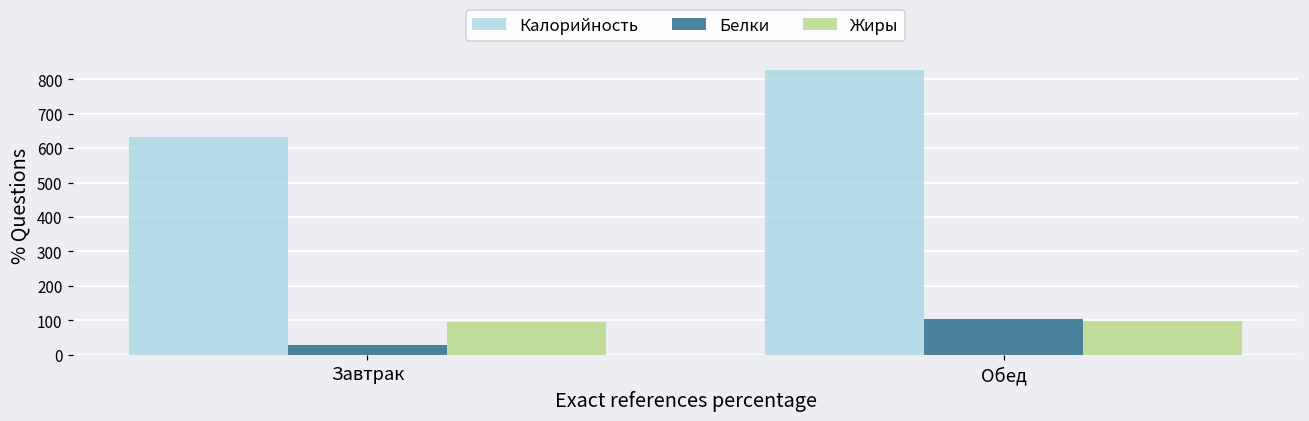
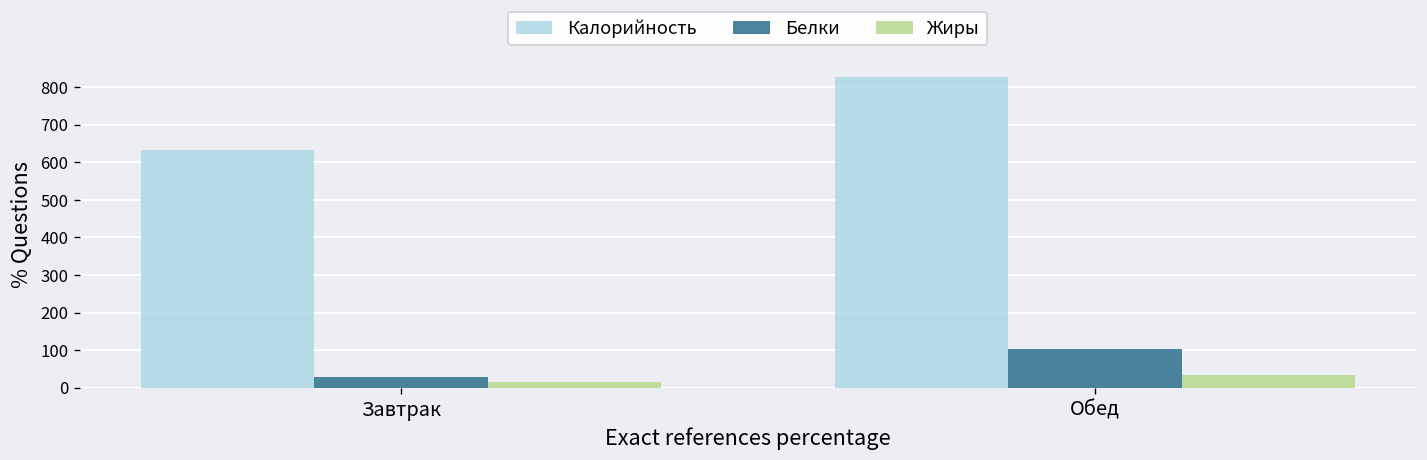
Жиры, Завтрак: 90 -> 20
Жиры, Обед: 100 -> 30
